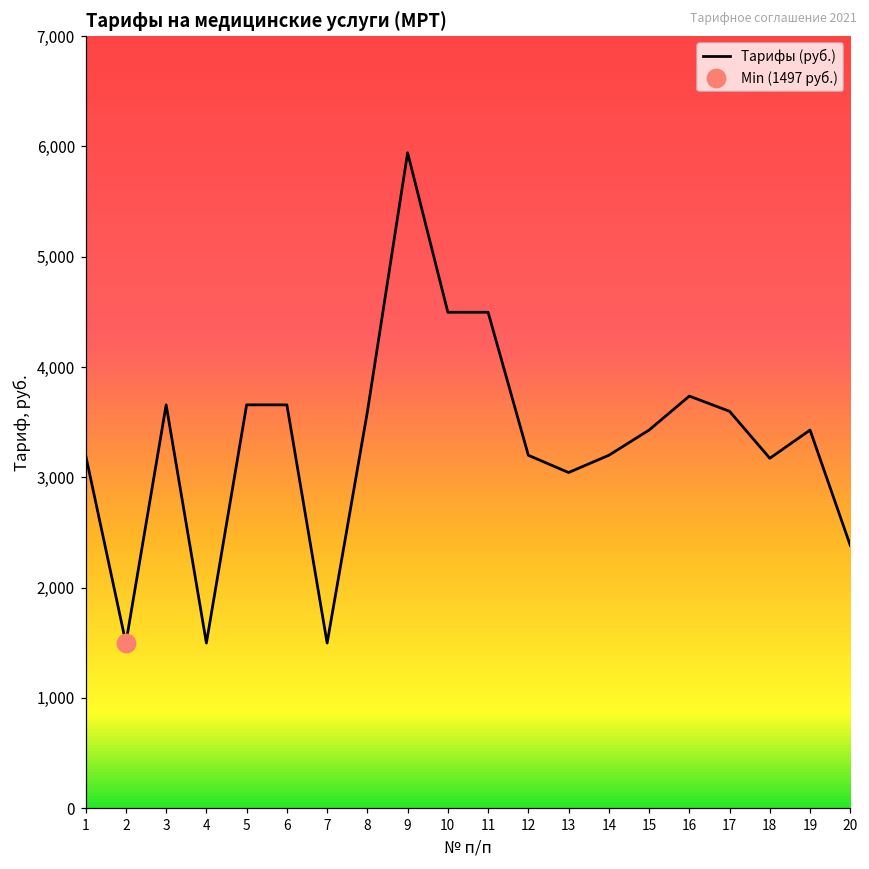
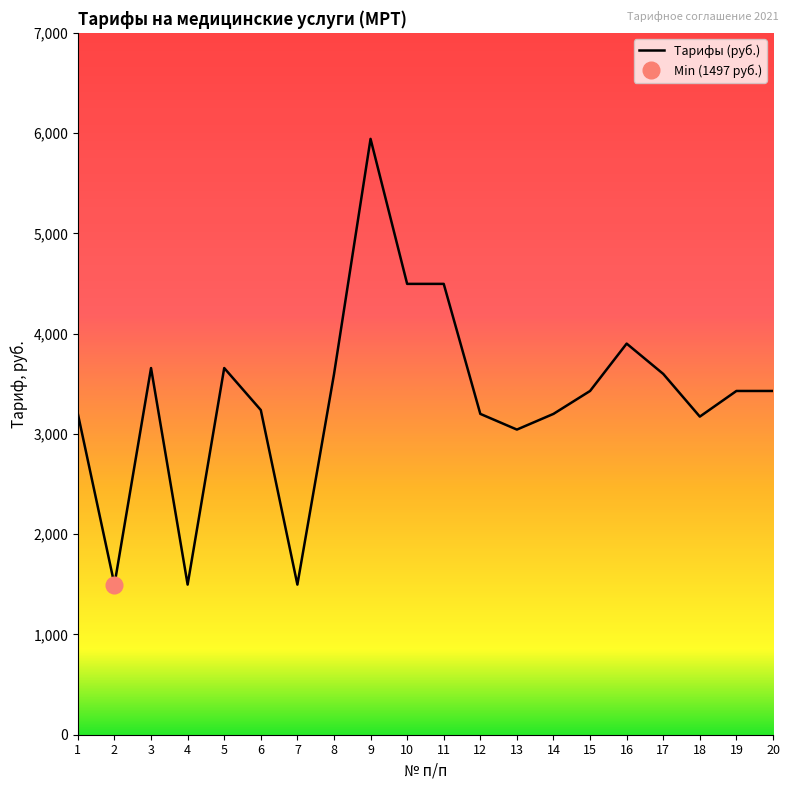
Tарифы (руб.), 6: 3,660 -> 3,240
Tарифы (руб.), 16: 3,740 -> 3,900
Tарифы (руб.), 20: 2,380 -> 3,430
